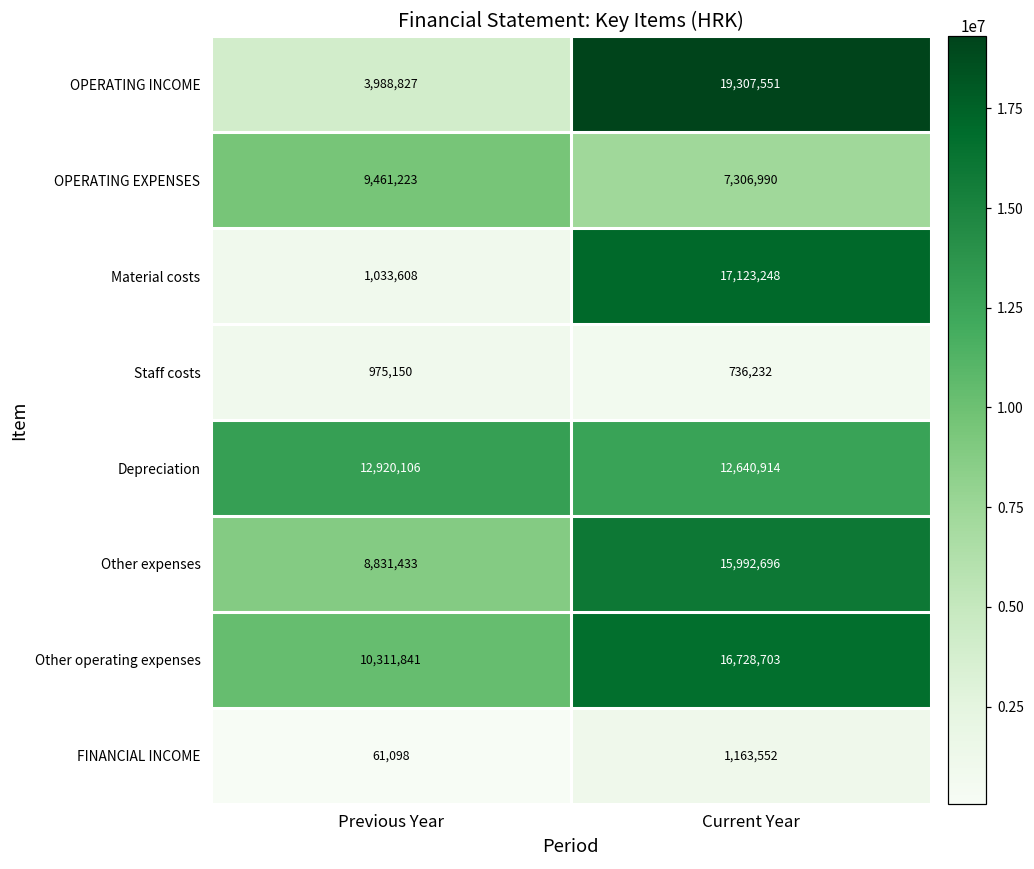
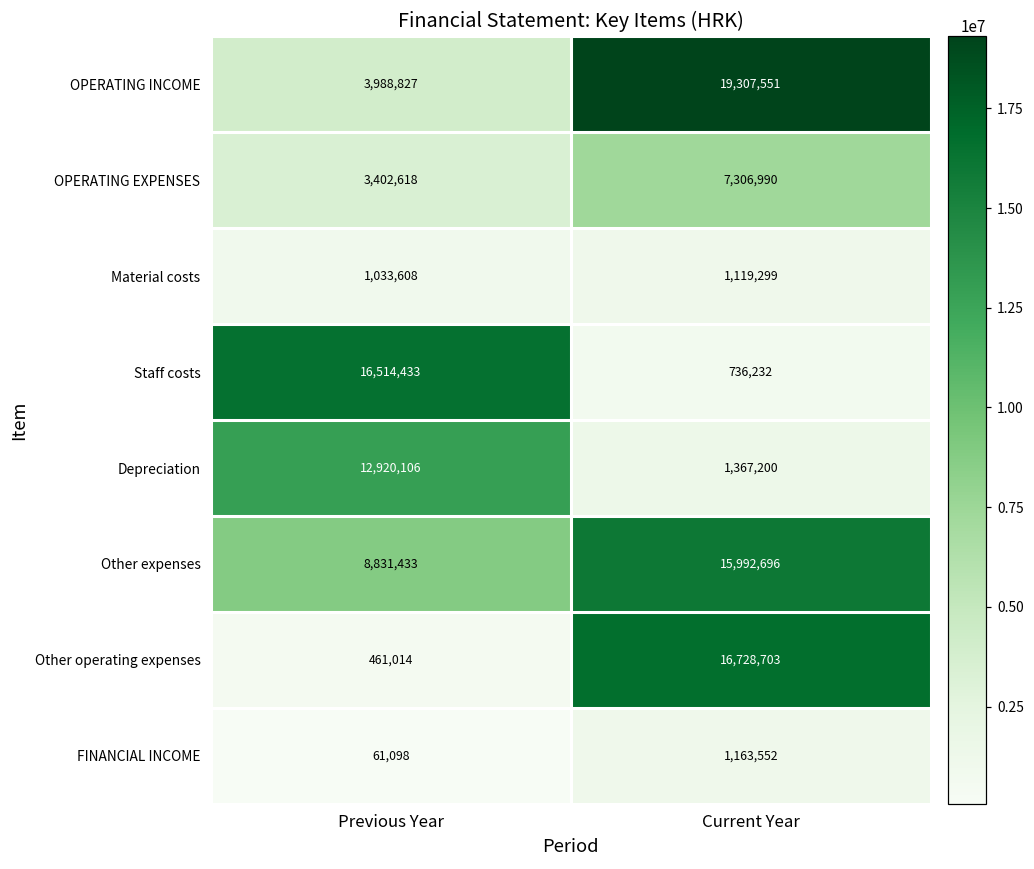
OPERATING EXPENSES, Previous Year: 9,461,223 -> 3,402,618
Material costs, Current Year: 17,123,248 -> 1,119,299
Staff costs, Previous Year: 975,150 -> 16,514,433
Depreciation, Current Year: 12,640,914 -> 1,367,200
Other operating expenses, Previous Year: 10,311,841 -> 461,014
